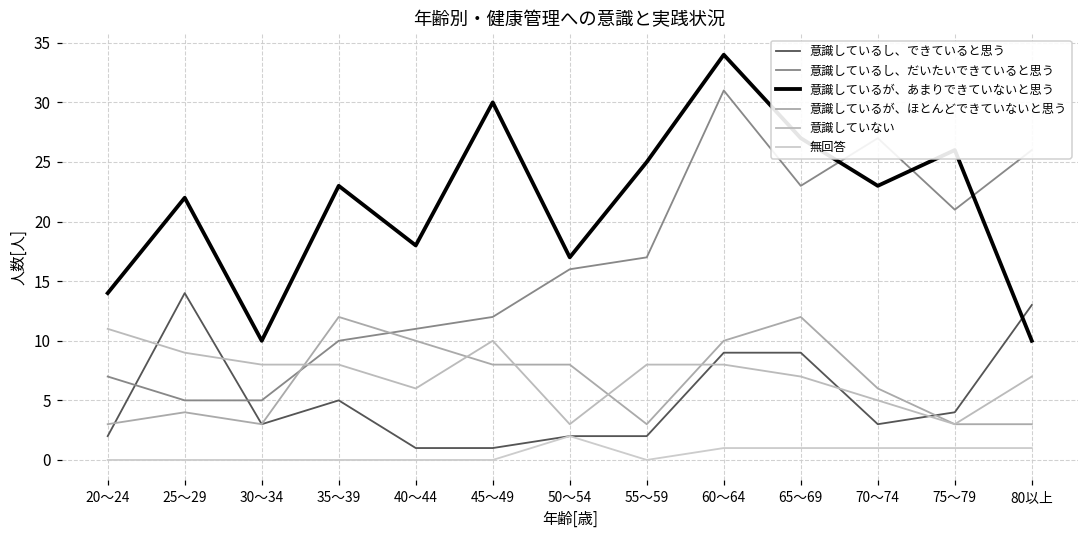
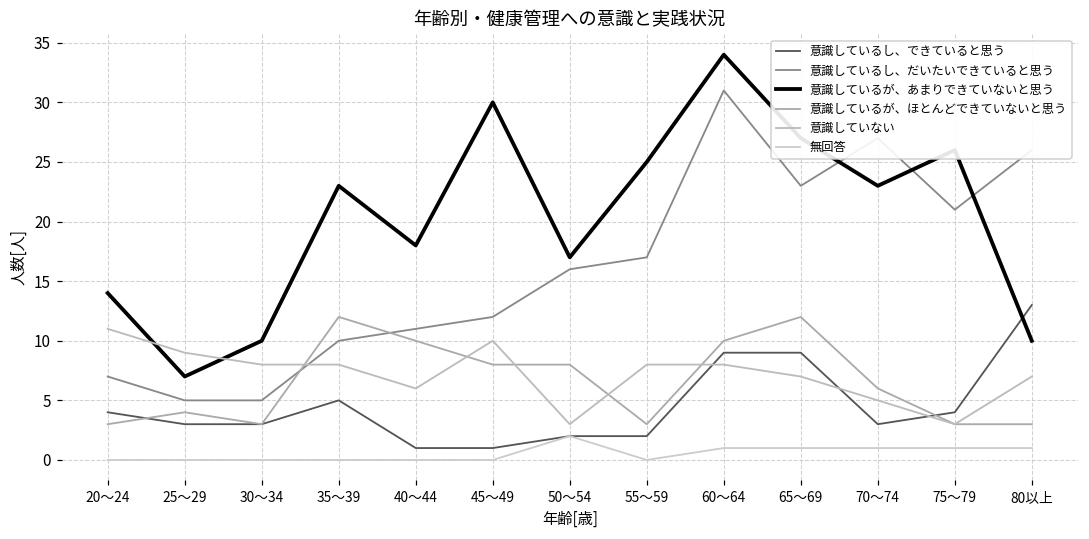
意識しているし、できていると思う, 20～24: 2 -> 4
意識しているし、できていると思う, 25～29: 14 -> 3
意識しているが、あまりできていないと思う, 25～29: 22 -> 7
